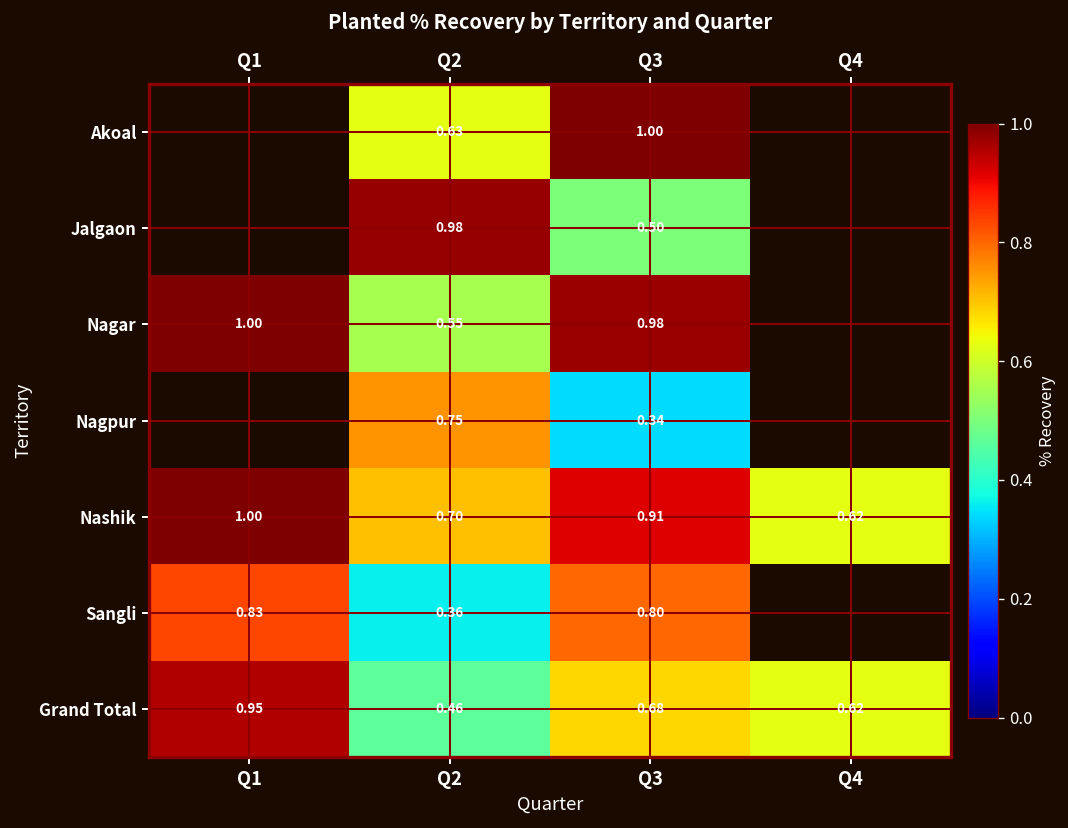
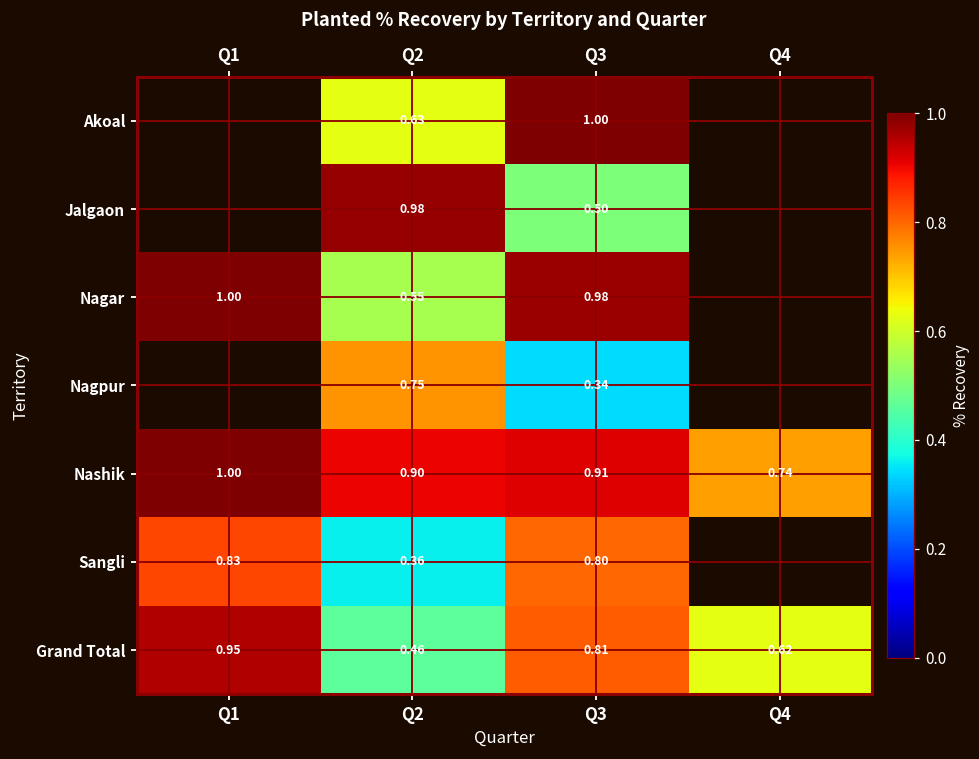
Nashik, Q2: 0.70 -> 0.90
Nashik, Q4: 0.62 -> 0.74
Grand Total, Q3: 0.68 -> 0.81
